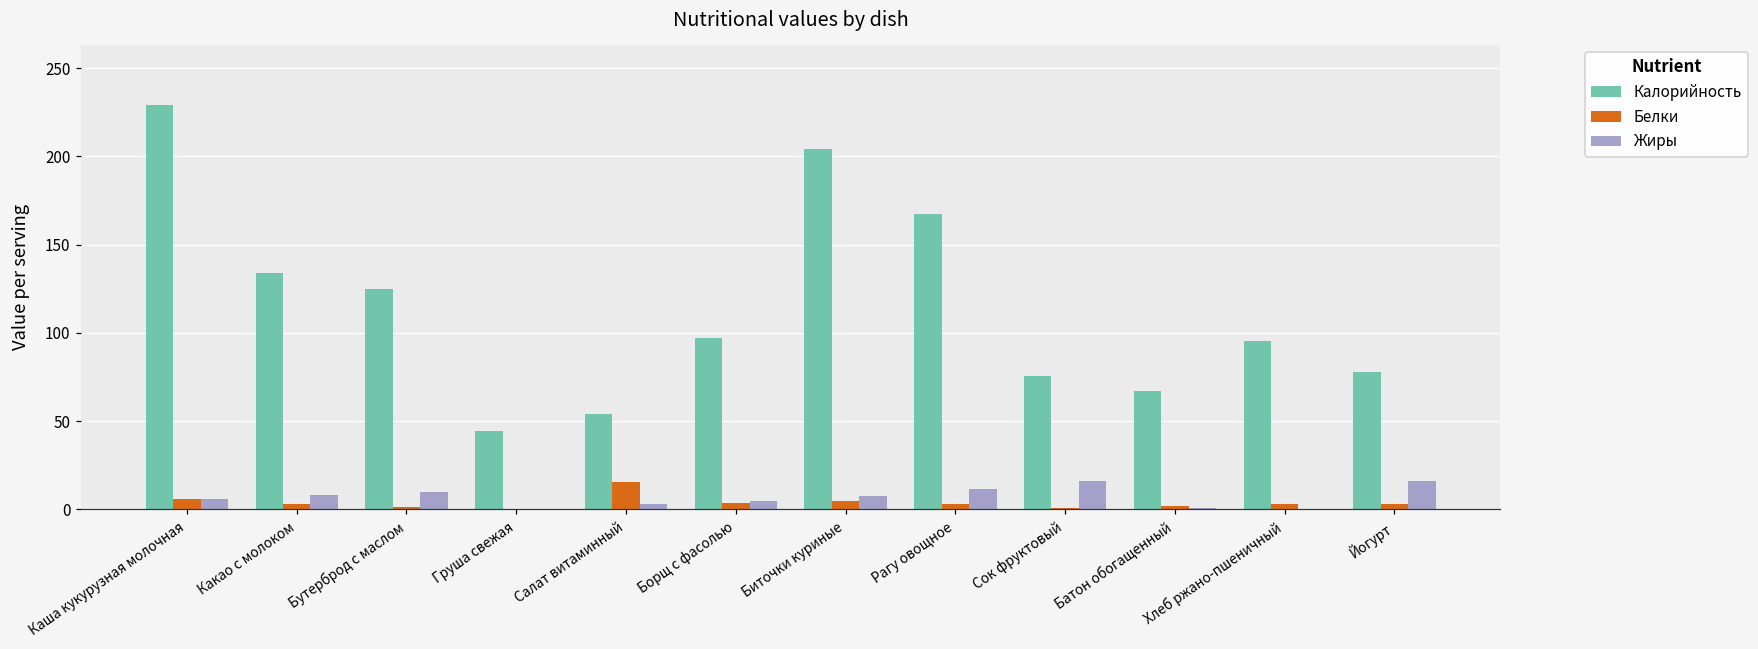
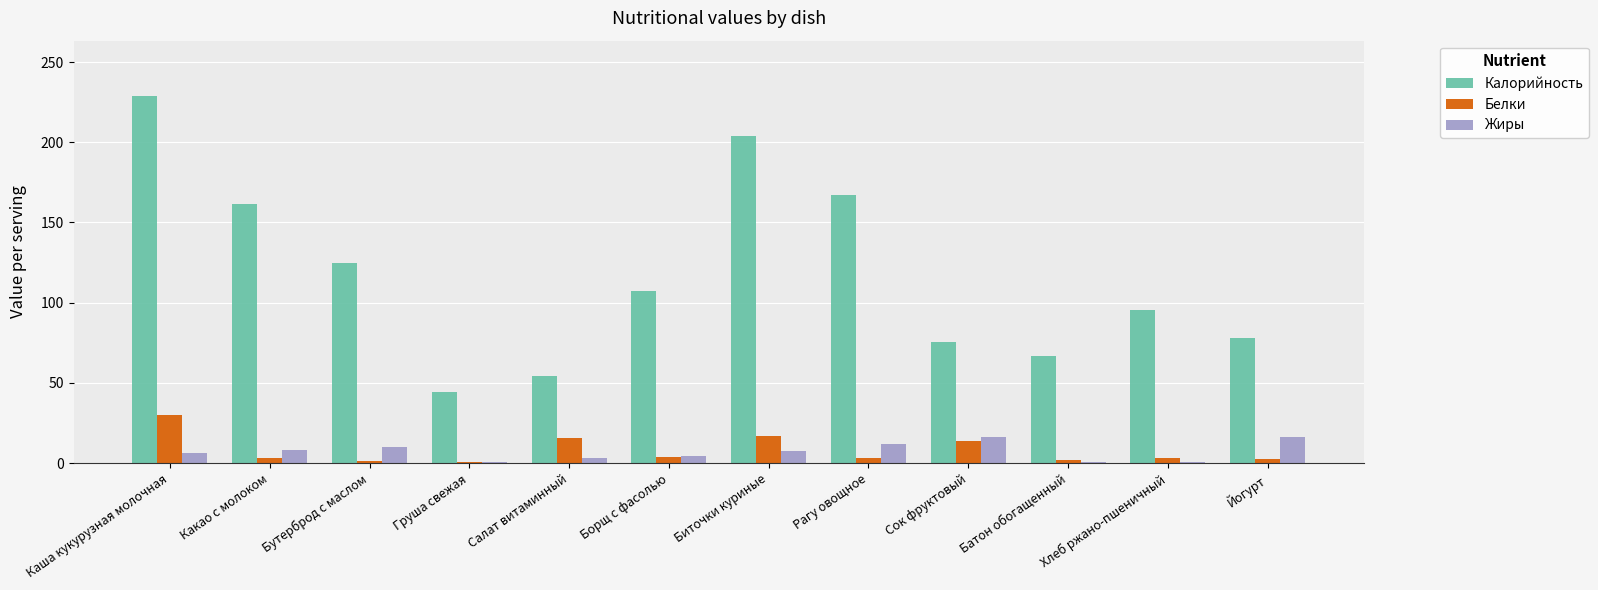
Белки, Каша кукурузная молочная: 6 -> 30
Калорийность, Какао с молоком: 134 -> 162
Калорийность, Борщ с фасолью: 97 -> 107
Белки, Биточки куриные: 5 -> 17
Белки, Сок фруктовый: 1 -> 14
